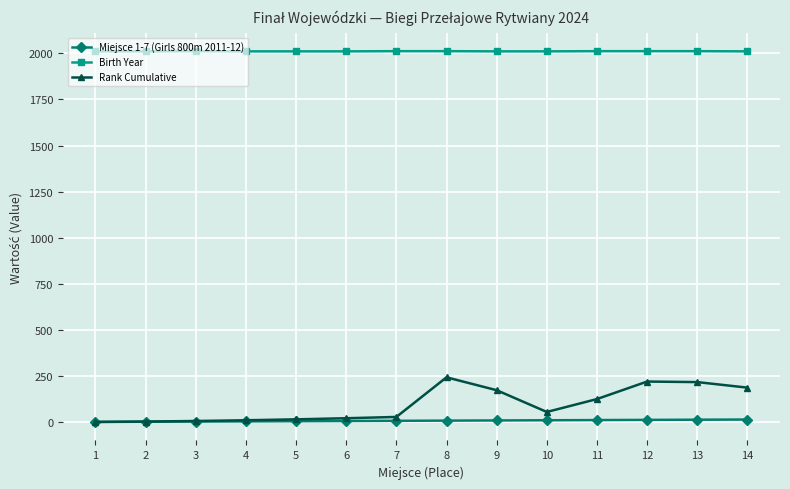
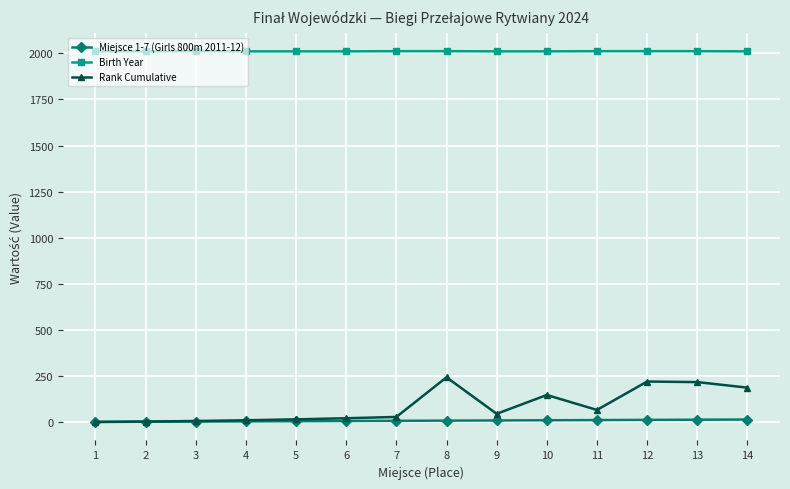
Rank Cumulative, 9: 170 -> 50
Rank Cumulative, 10: 60 -> 150
Rank Cumulative, 11: 130 -> 70
